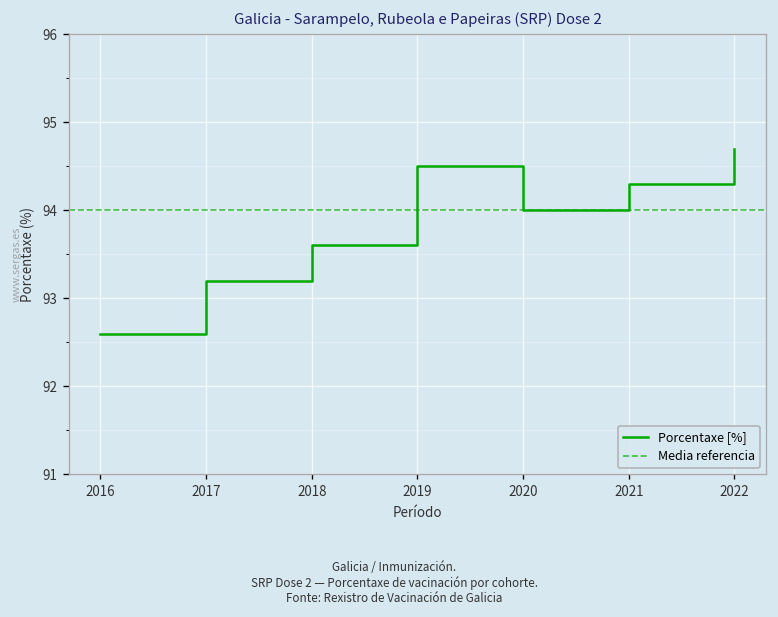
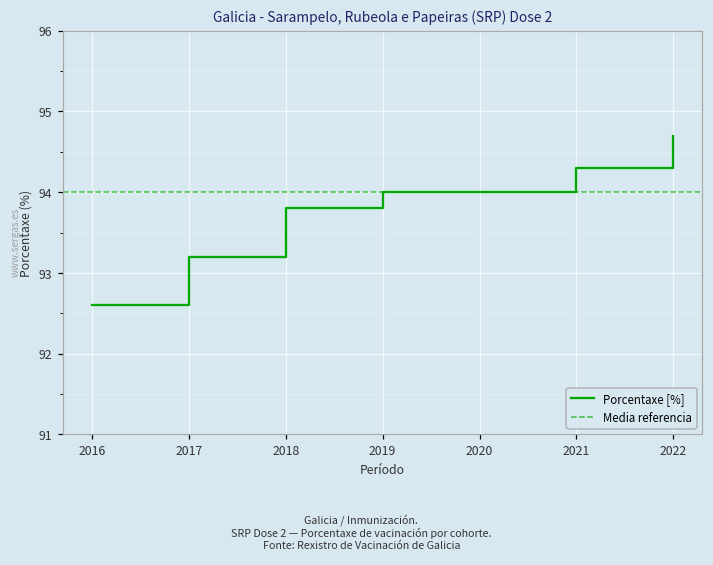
2018: 93.6 -> 93.8
2019: 94.5 -> 94.0
